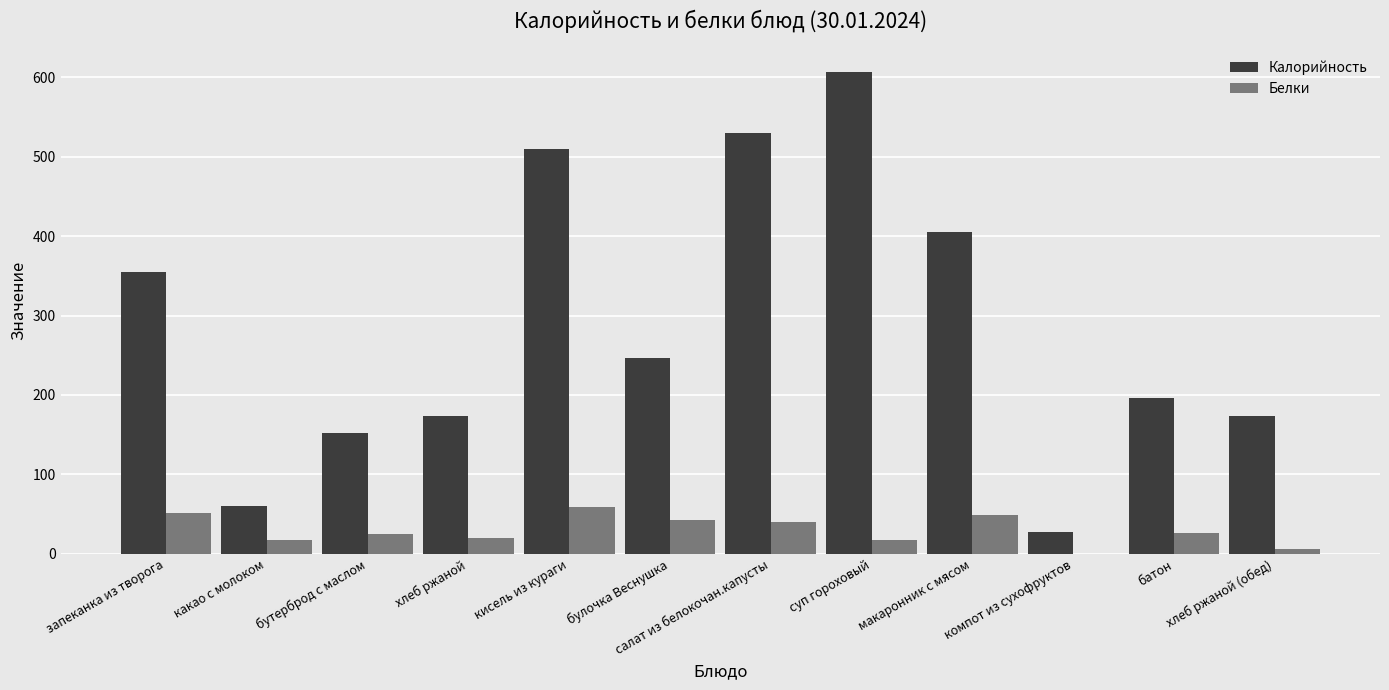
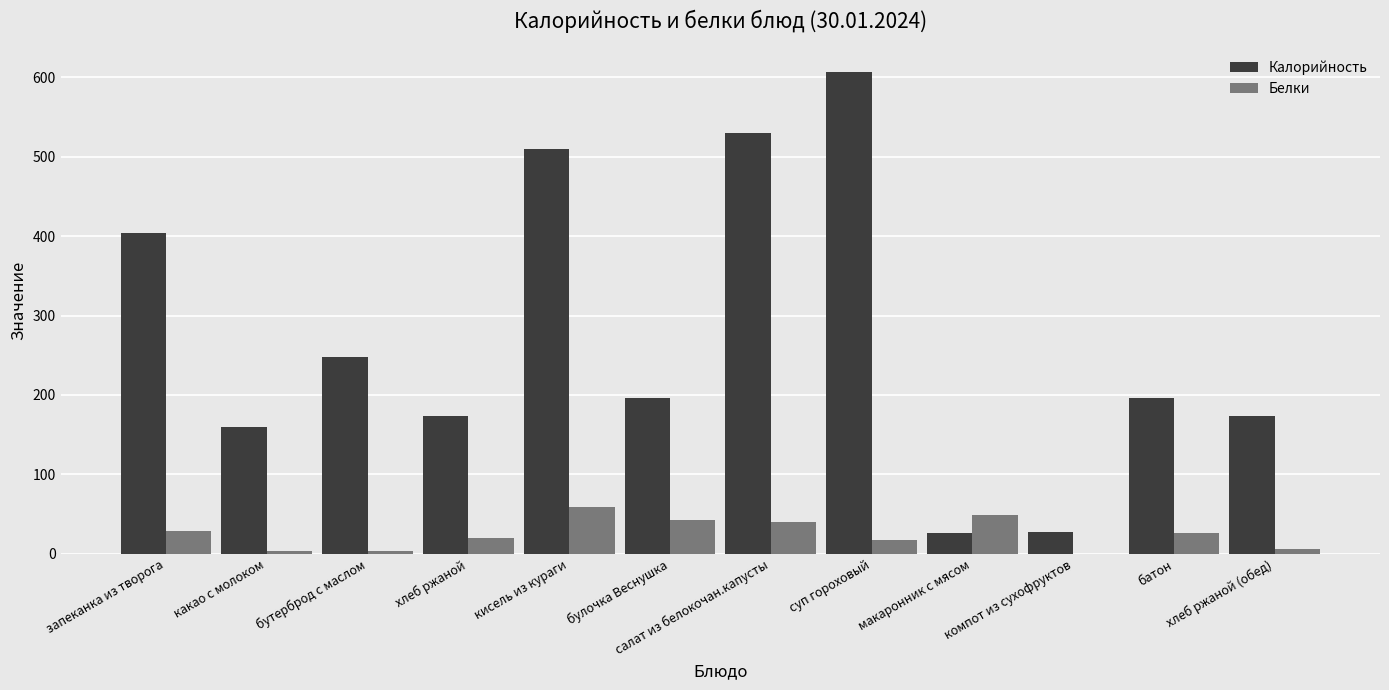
Калорийность, запеканка из творога: 360 -> 400
Белки, запеканка из творога: 50 -> 30
Калорийность, какао с молоком: 60 -> 160
Белки, какао с молоком: 20 -> 0
Калорийность, бутерброд с маслом: 150 -> 250
Белки, бутерброд с маслом: 30 -> 0
Калорийность, булочка Веснушка: 250 -> 200
Калорийность, макаронник с мясом: 410 -> 30
